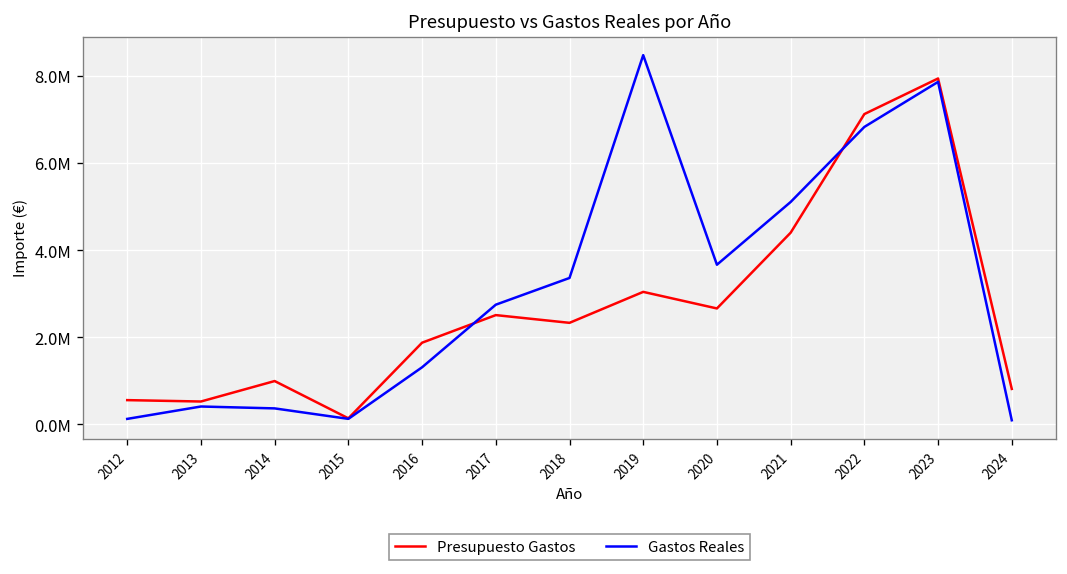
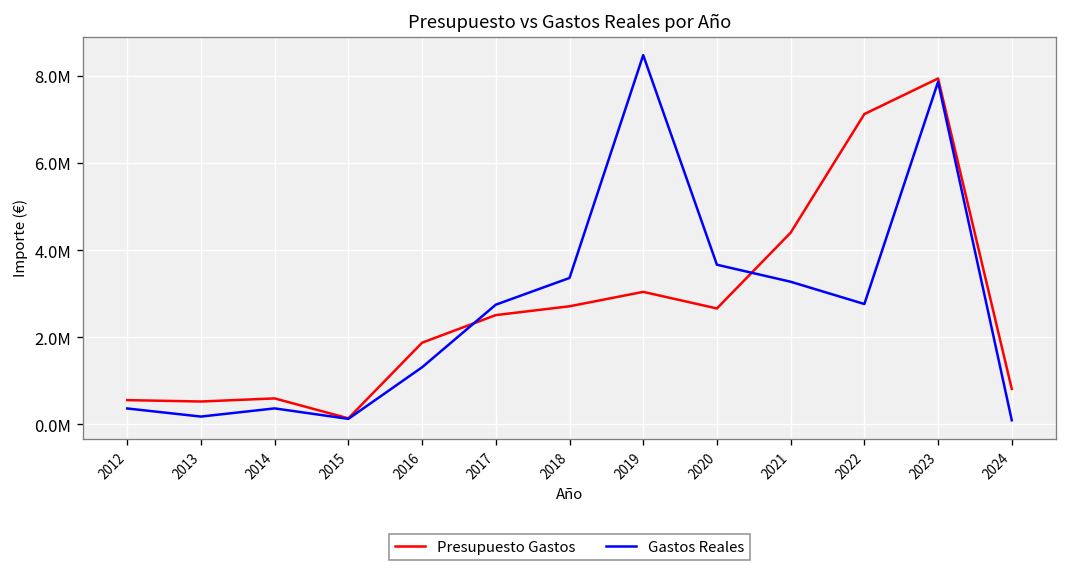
Gastos Reales, 2012: 100000 -> 400000
Gastos Reales, 2013: 400000 -> 200000
Presupuesto Gastos, 2014: 1000000 -> 600000
Presupuesto Gastos, 2018: 2300000 -> 2700000
Gastos Reales, 2021: 5100000 -> 3300000
Gastos Reales, 2022: 6800000 -> 2800000
